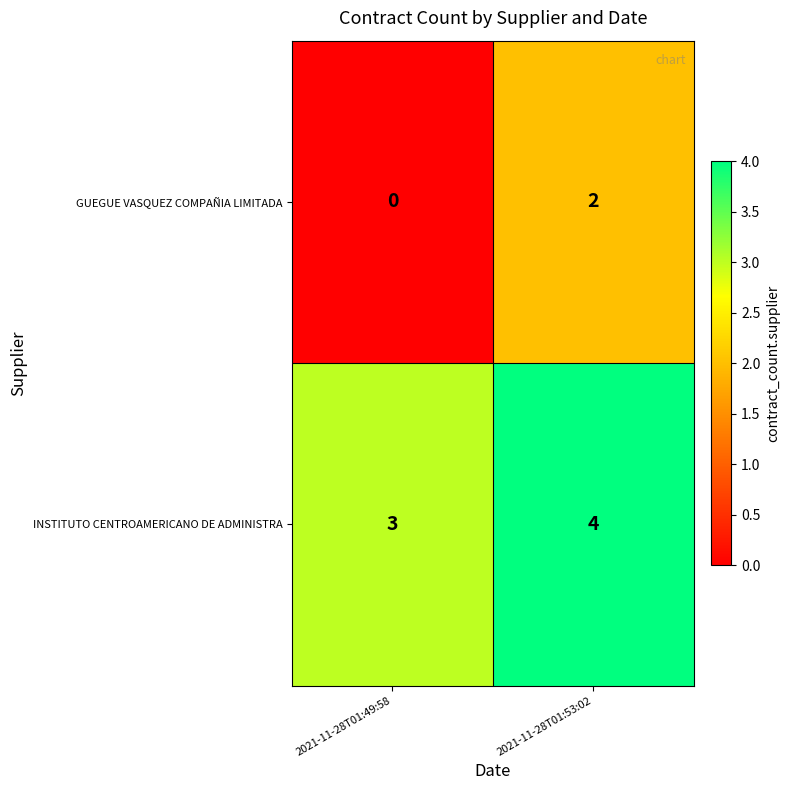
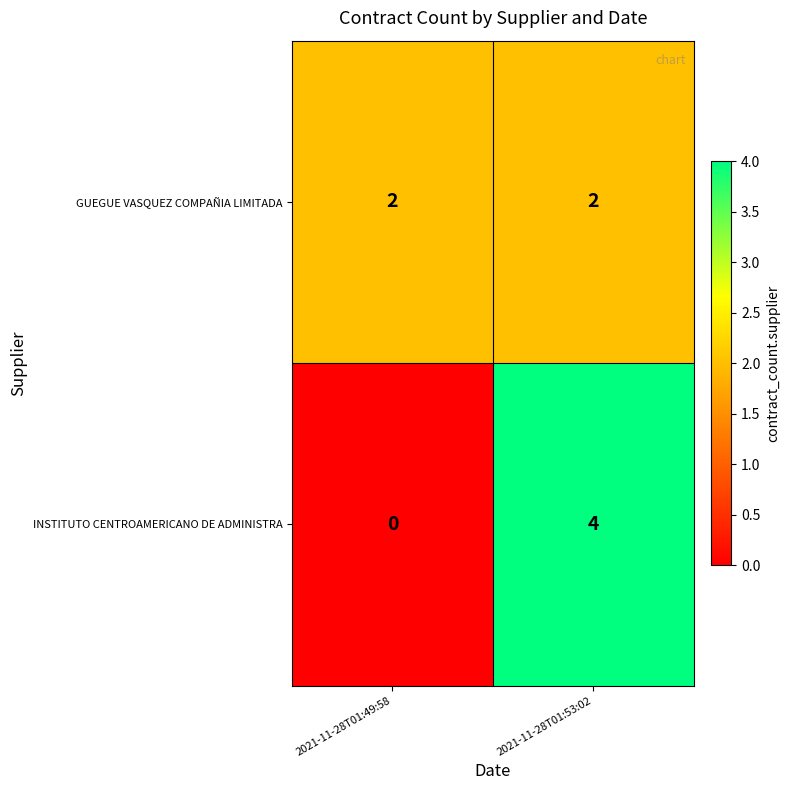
GUEGUE VASQUEZ COMPAÑIA LIMITADA, 2021-11-28T01:49:58: 0 -> 2
INSTITUTO CENTROAMERICANO DE ADMINISTRA, 2021-11-28T01:49:58: 3 -> 0
